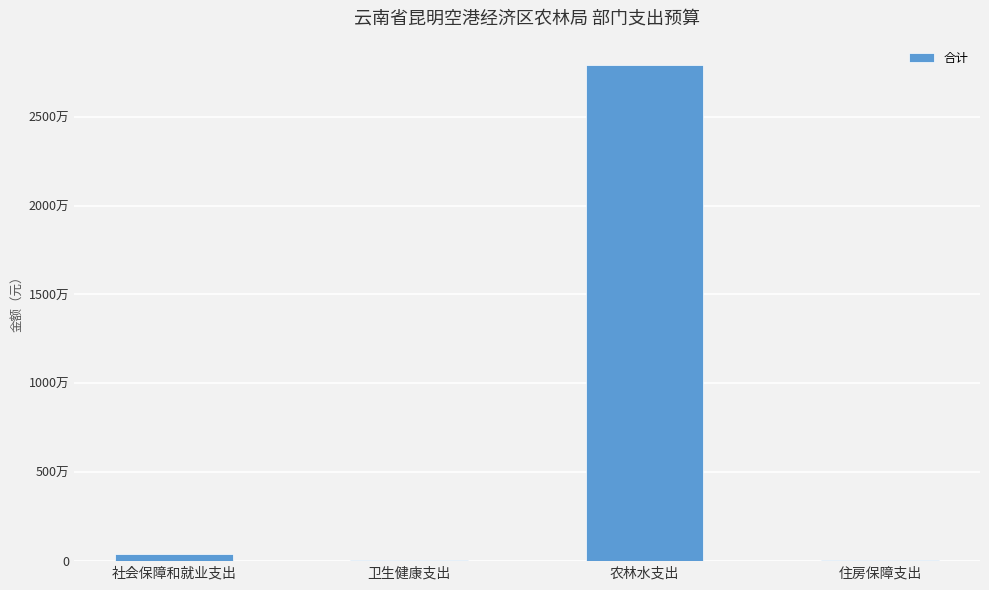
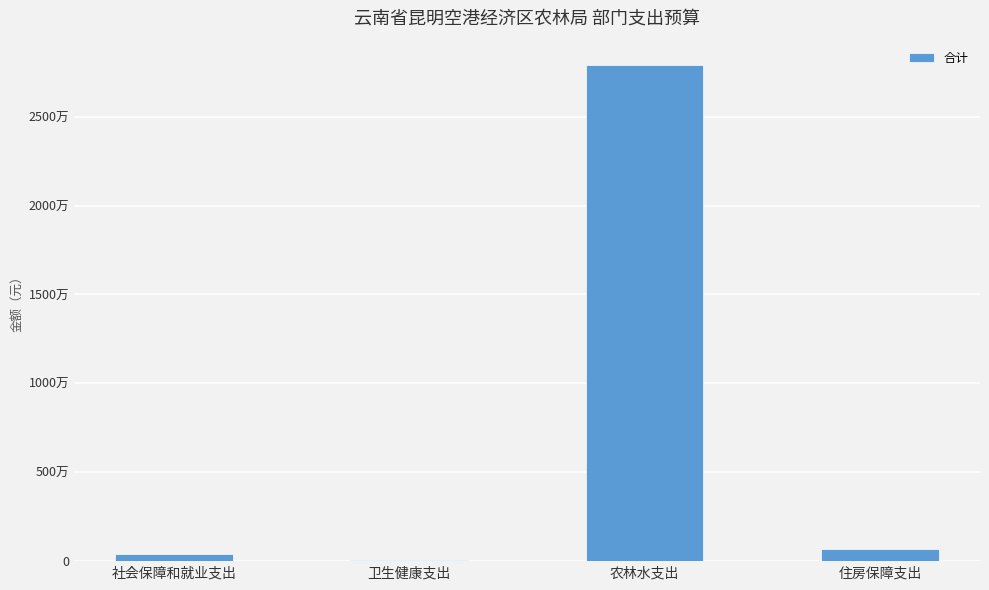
住房保障支出: 10万 -> 70万
